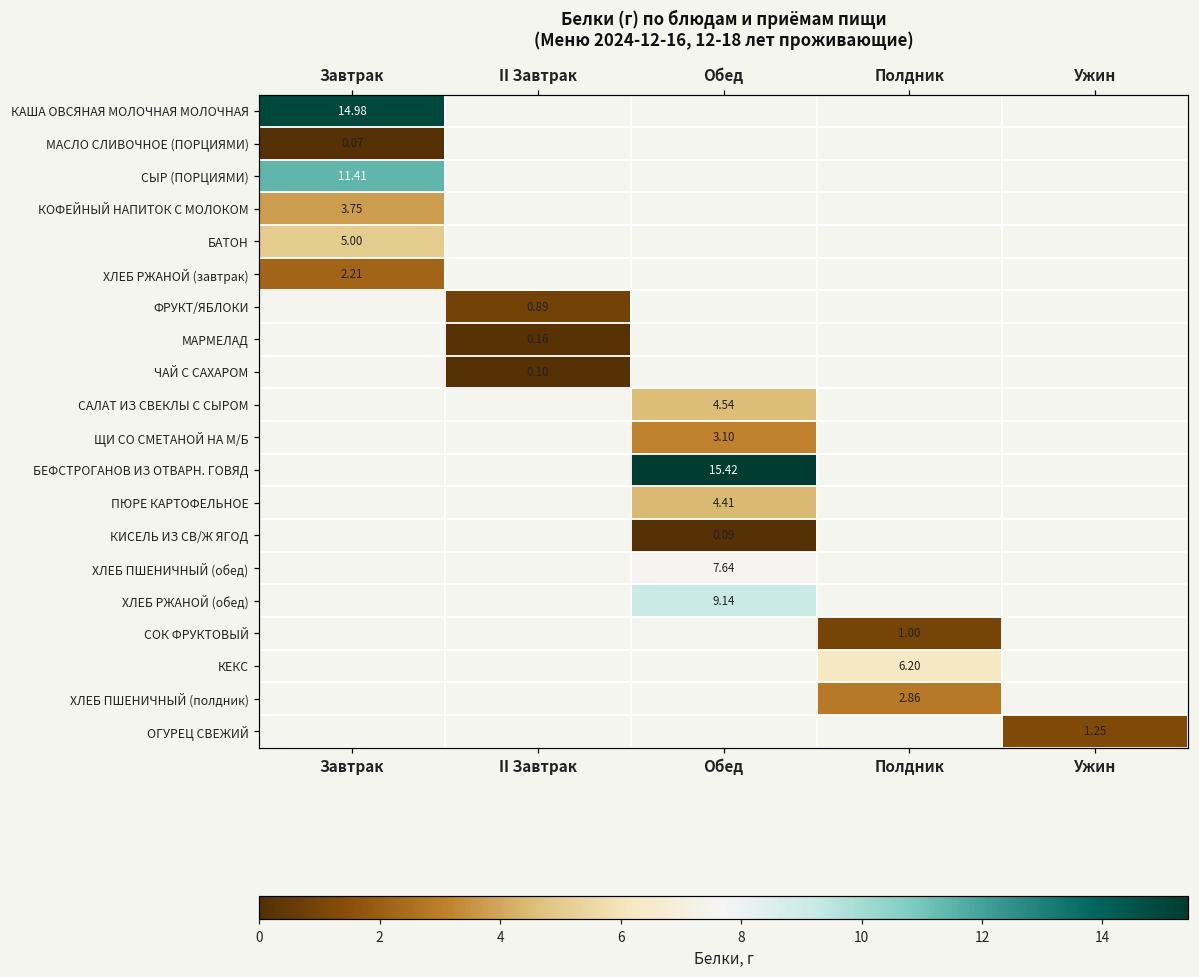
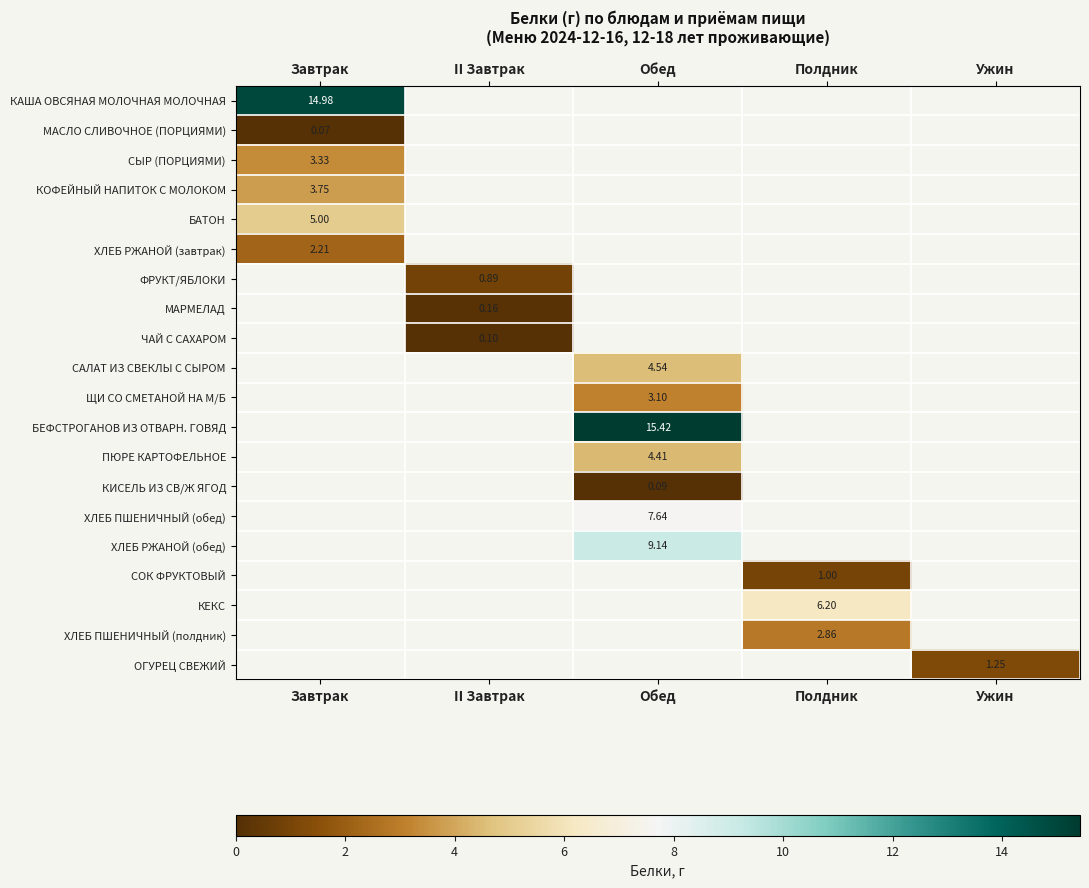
СЫР (ПОРЦИЯМИ), Завтрак: 11.41 -> 3.33
